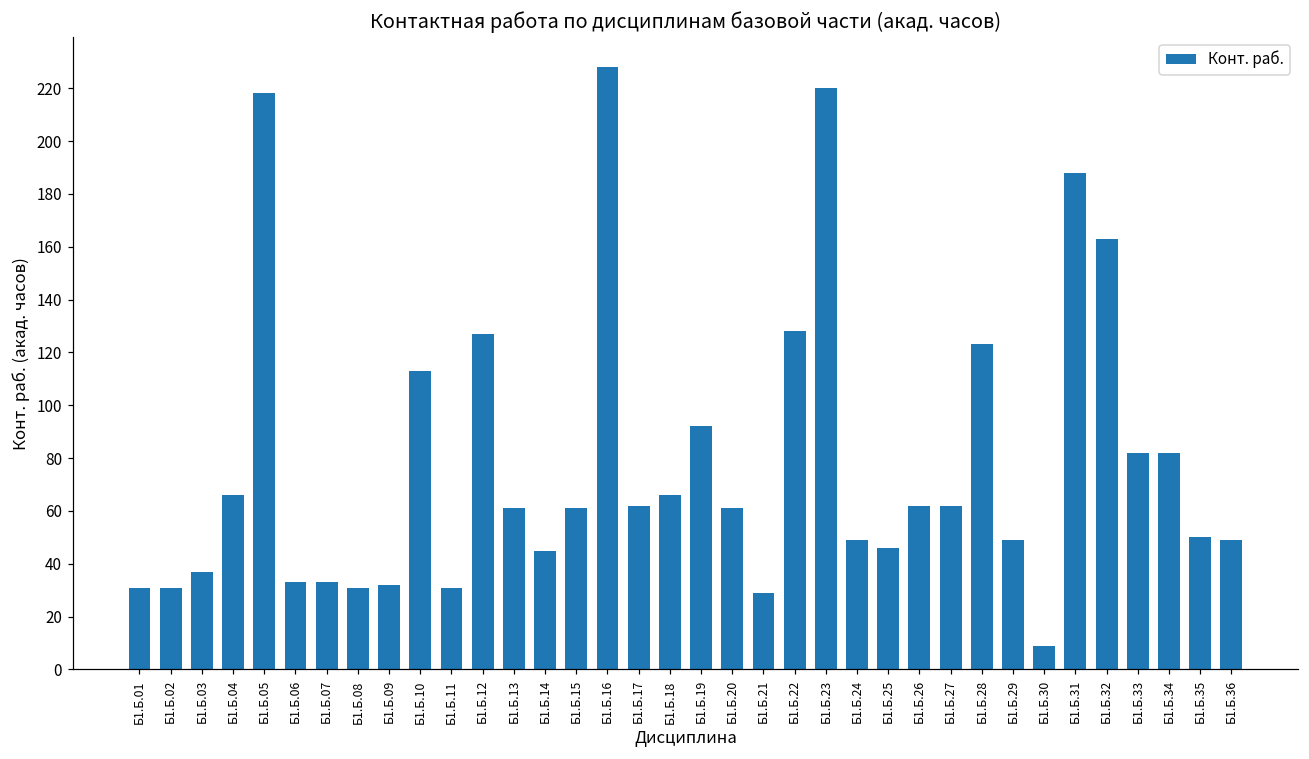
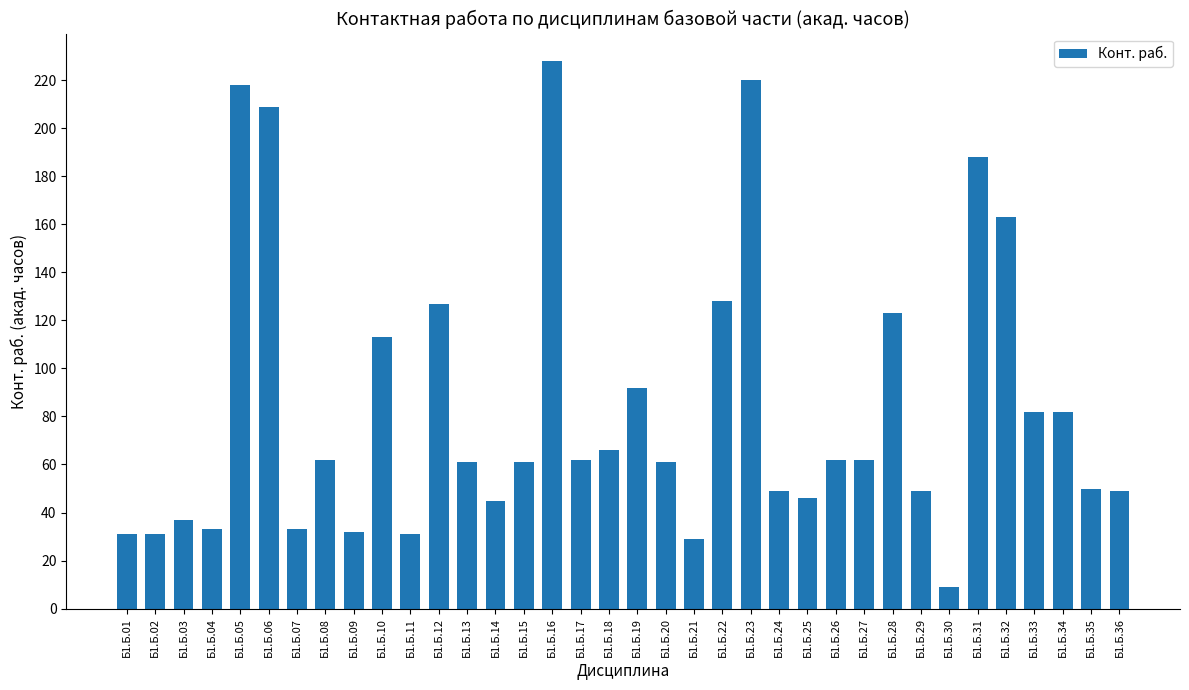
Б1.Б.04: 66 -> 33
Б1.Б.06: 33 -> 209
Б1.Б.08: 31 -> 62
